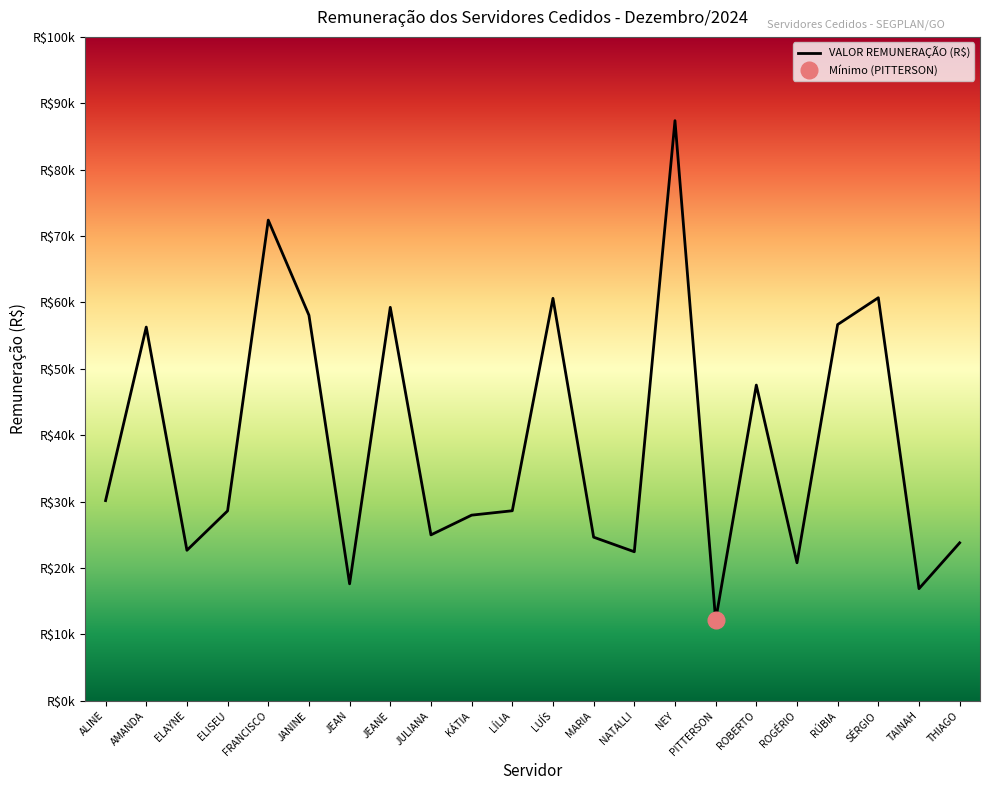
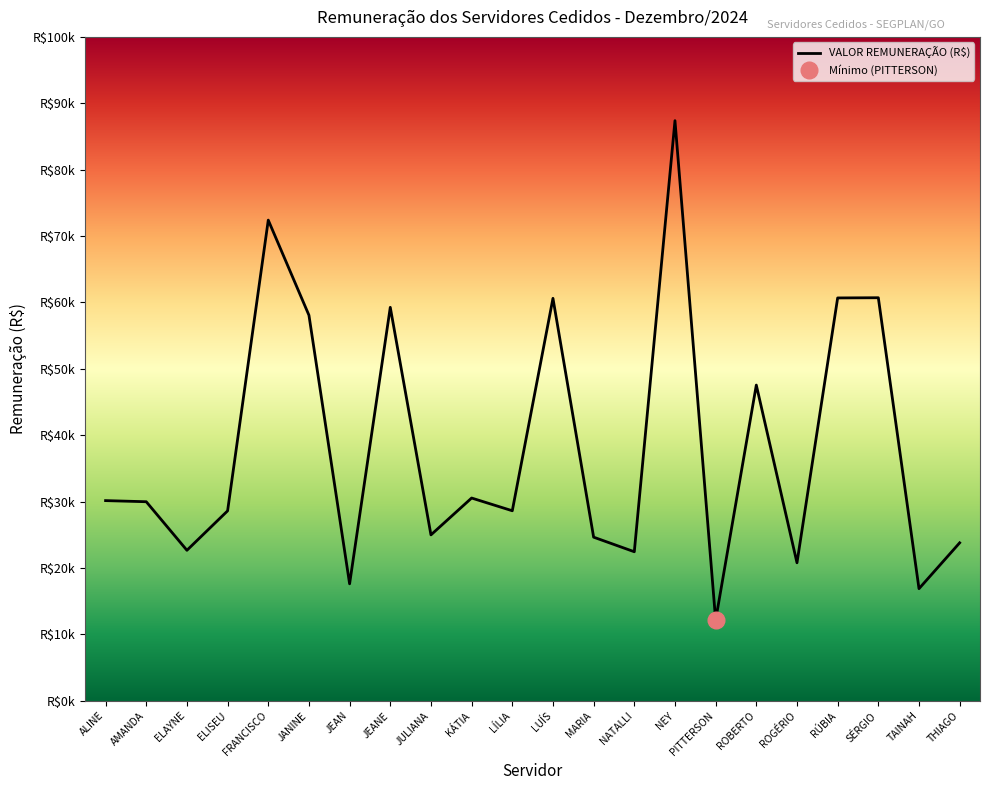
VALOR REMUNERAÇÃO (R$), AMANDA: R$56000 -> R$30000
VALOR REMUNERAÇÃO (R$), KÁTIA: R$28000 -> R$31000
VALOR REMUNERAÇÃO (R$), RÚBIA: R$57000 -> R$61000
